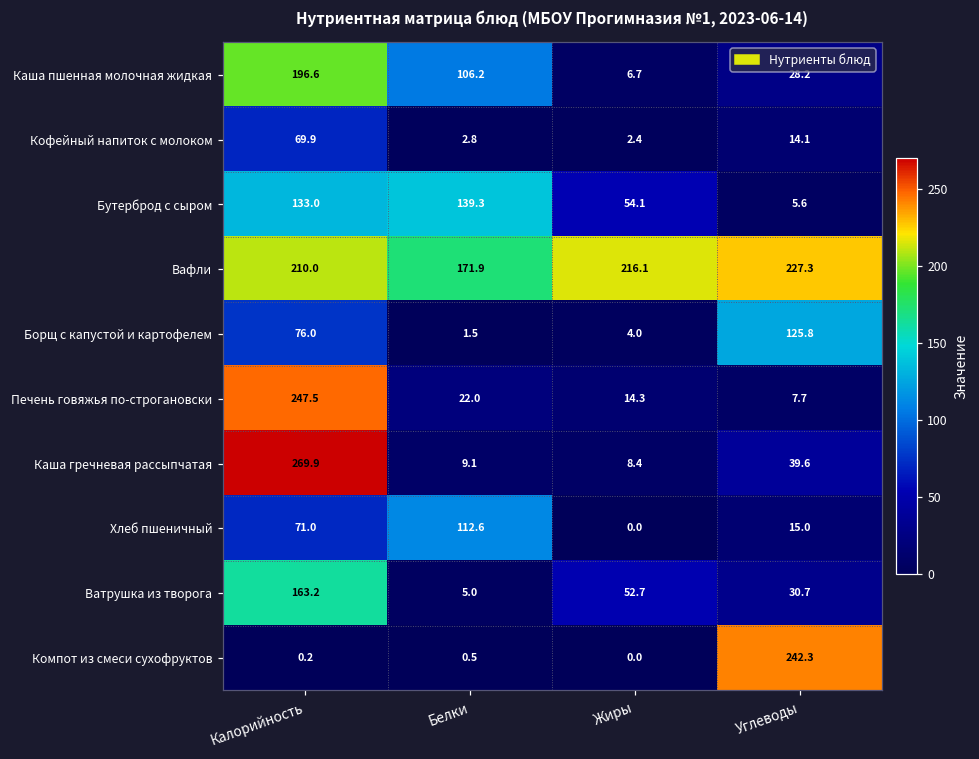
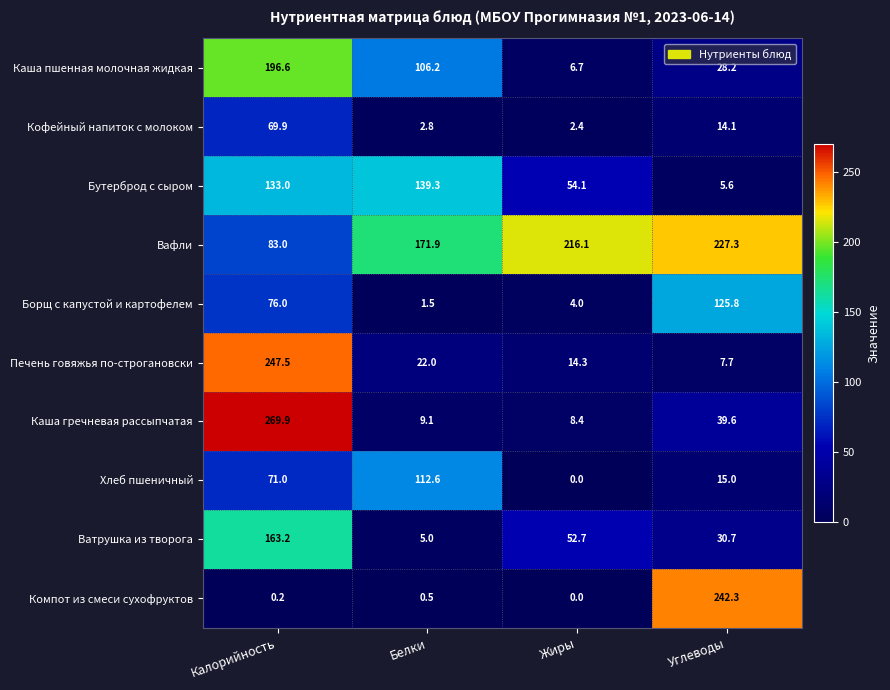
Вафли, Калорийность: 210.0 -> 83.0
